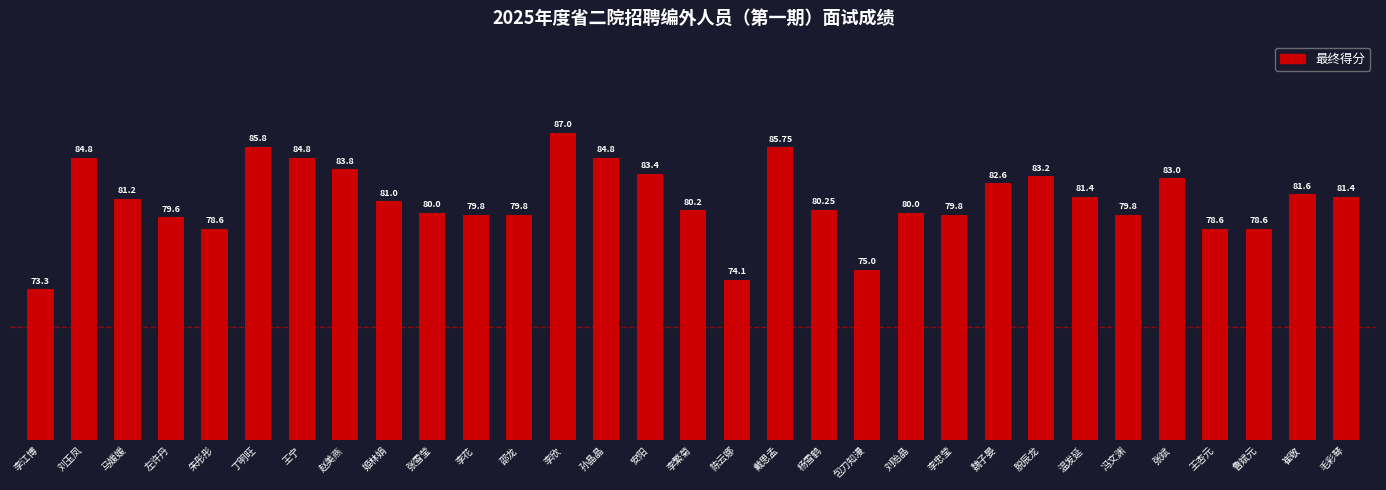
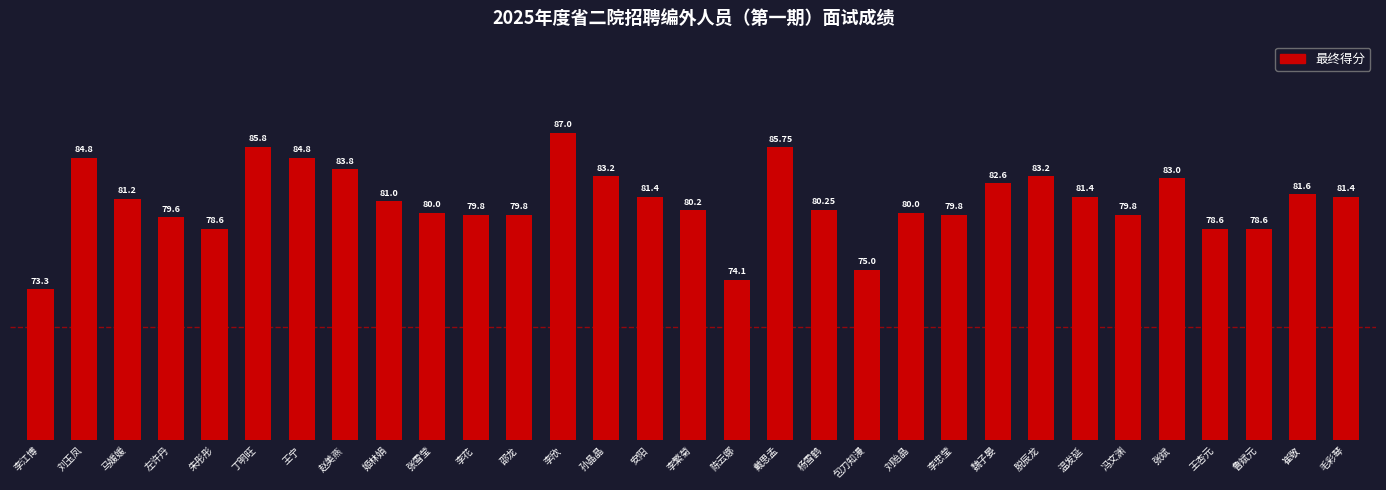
孙晶晶: 84.8 -> 83.2
安阳: 83.4 -> 81.4
